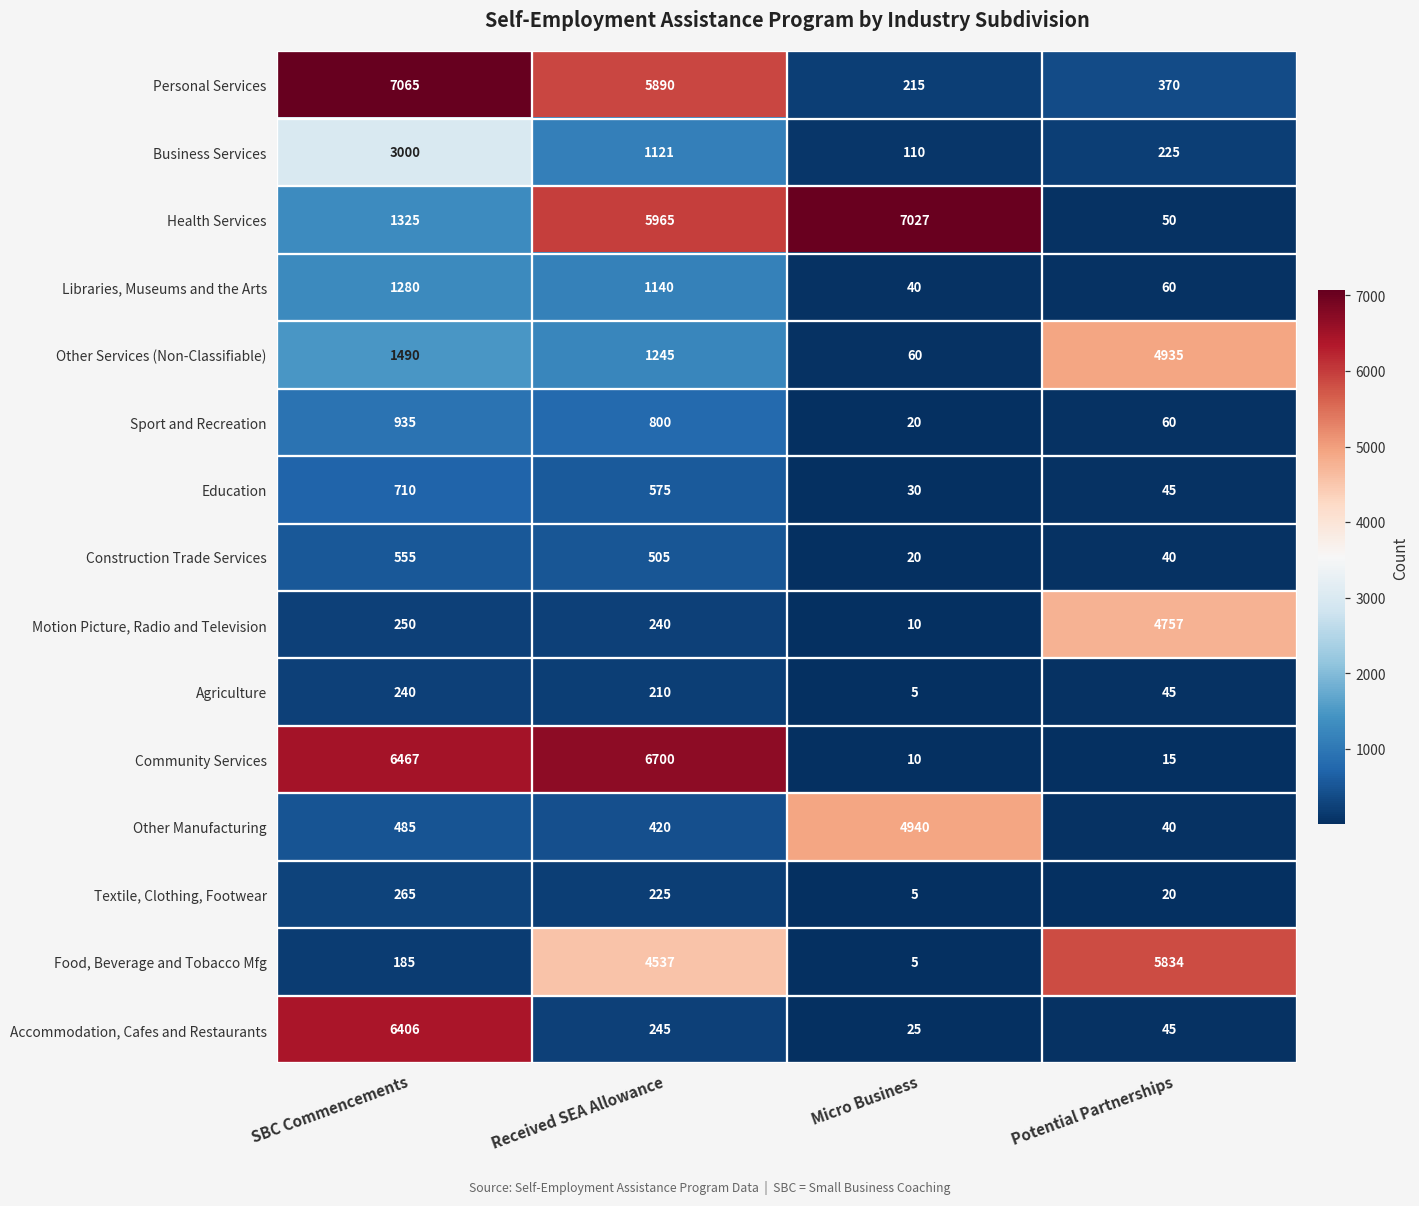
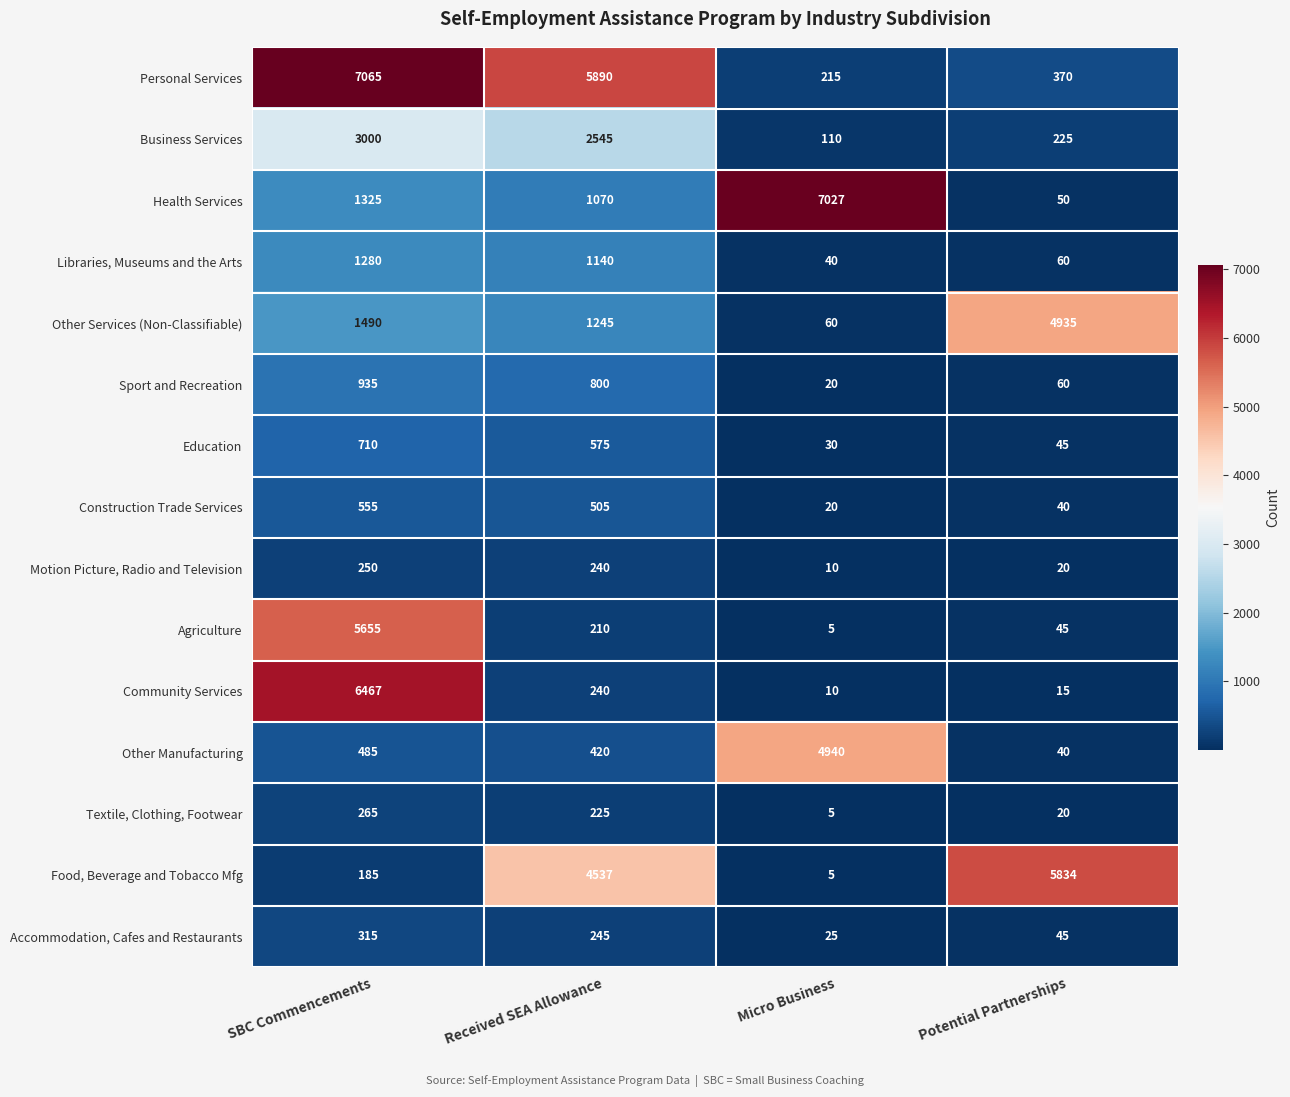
Business Services, Received SEA Allowance: 1121 -> 2545
Health Services, Received SEA Allowance: 5965 -> 1070
Motion Picture, Radio and Television, Potential Partnerships: 4757 -> 20
Agriculture, SBC Commencements: 240 -> 5655
Community Services, Received SEA Allowance: 6700 -> 240
Accommodation, Cafes and Restaurants, SBC Commencements: 6406 -> 315
